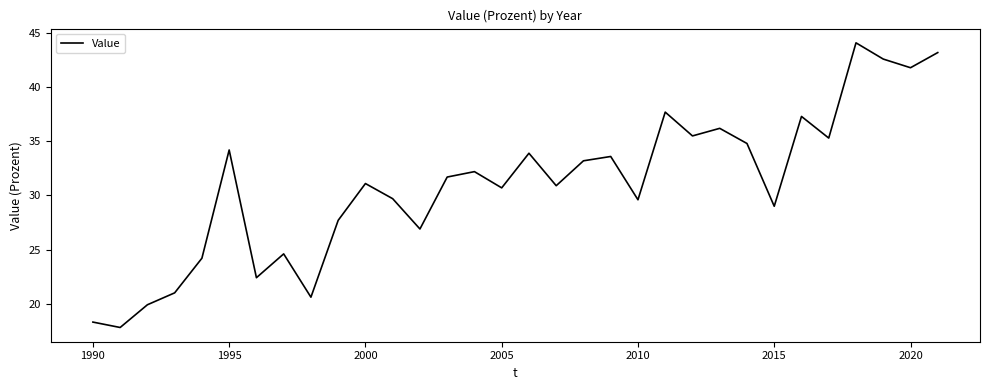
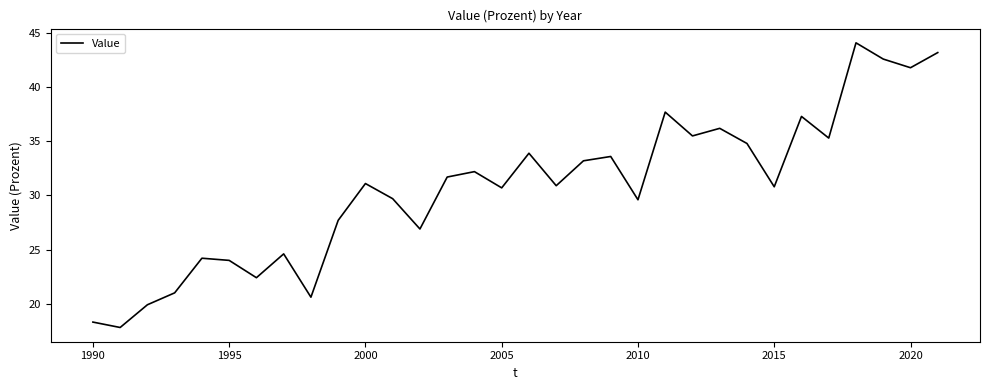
1995: 34.2 -> 24.0
2015: 29.0 -> 30.8
